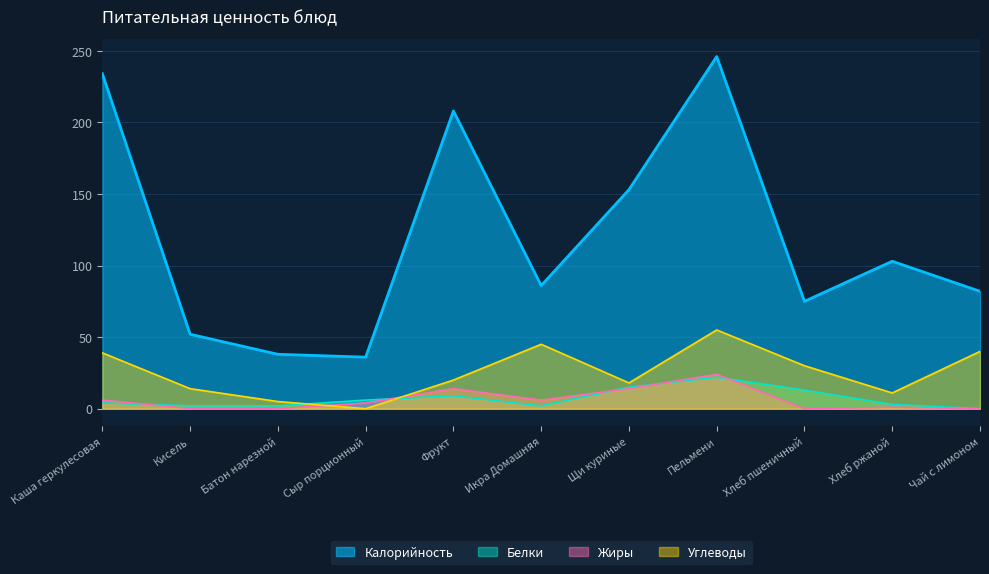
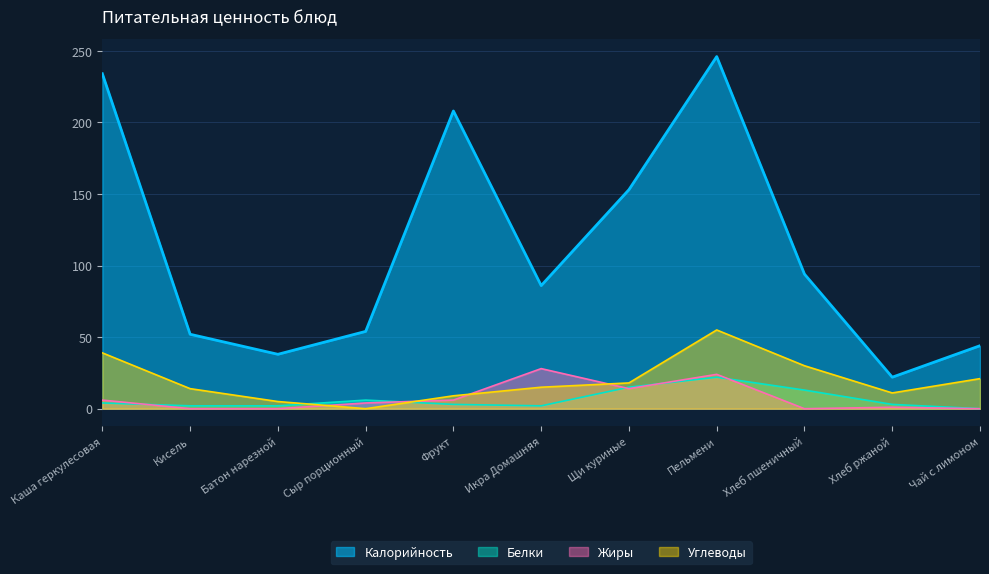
Калорийность, Сыр порционный: 36 -> 54
Белки, Фрукт: 9 -> 3
Жиры, Фрукт: 14 -> 6
Углеводы, Фрукт: 20 -> 9
Жиры, Икра Домашняя: 6 -> 28
Углеводы, Икра Домашняя: 45 -> 15
Калорийность, Хлеб пшеничный: 75 -> 94
Калорийность, Хлеб ржаной: 103 -> 22
Калорийность, Чай с лимоном: 82 -> 44
Углеводы, Чай с лимоном: 40 -> 21
